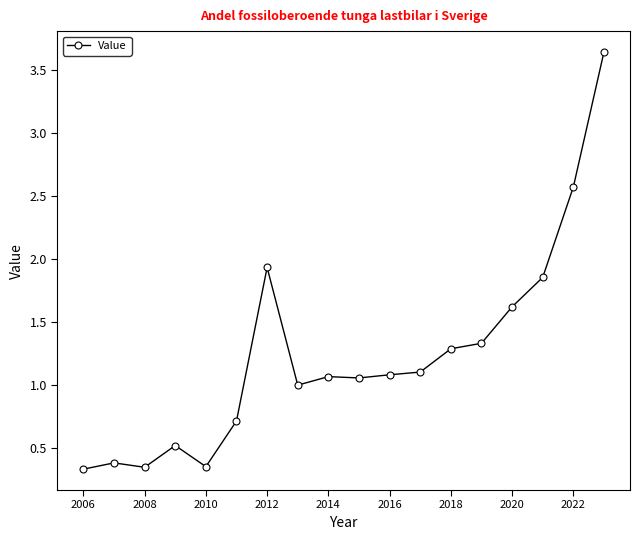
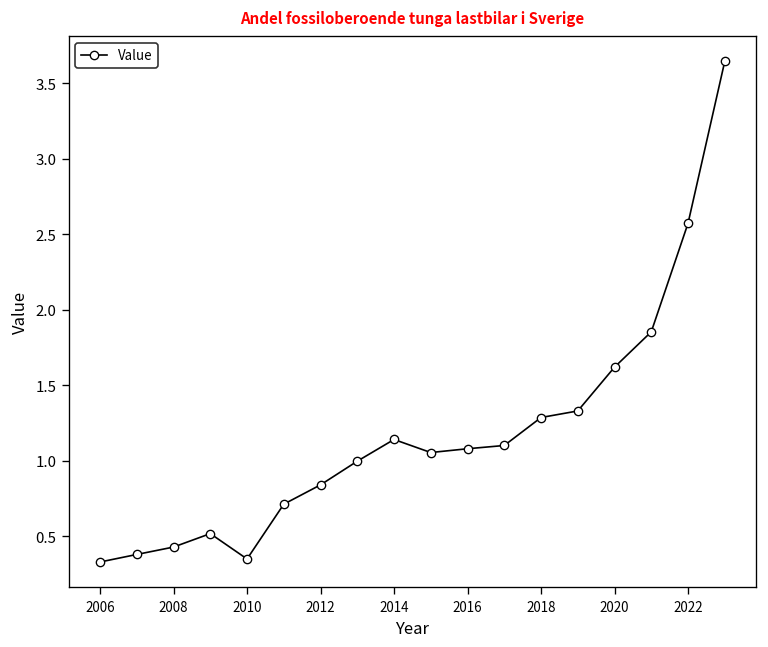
2008: 0.34 -> 0.43
2012: 1.93 -> 0.84
2014: 1.06 -> 1.14
